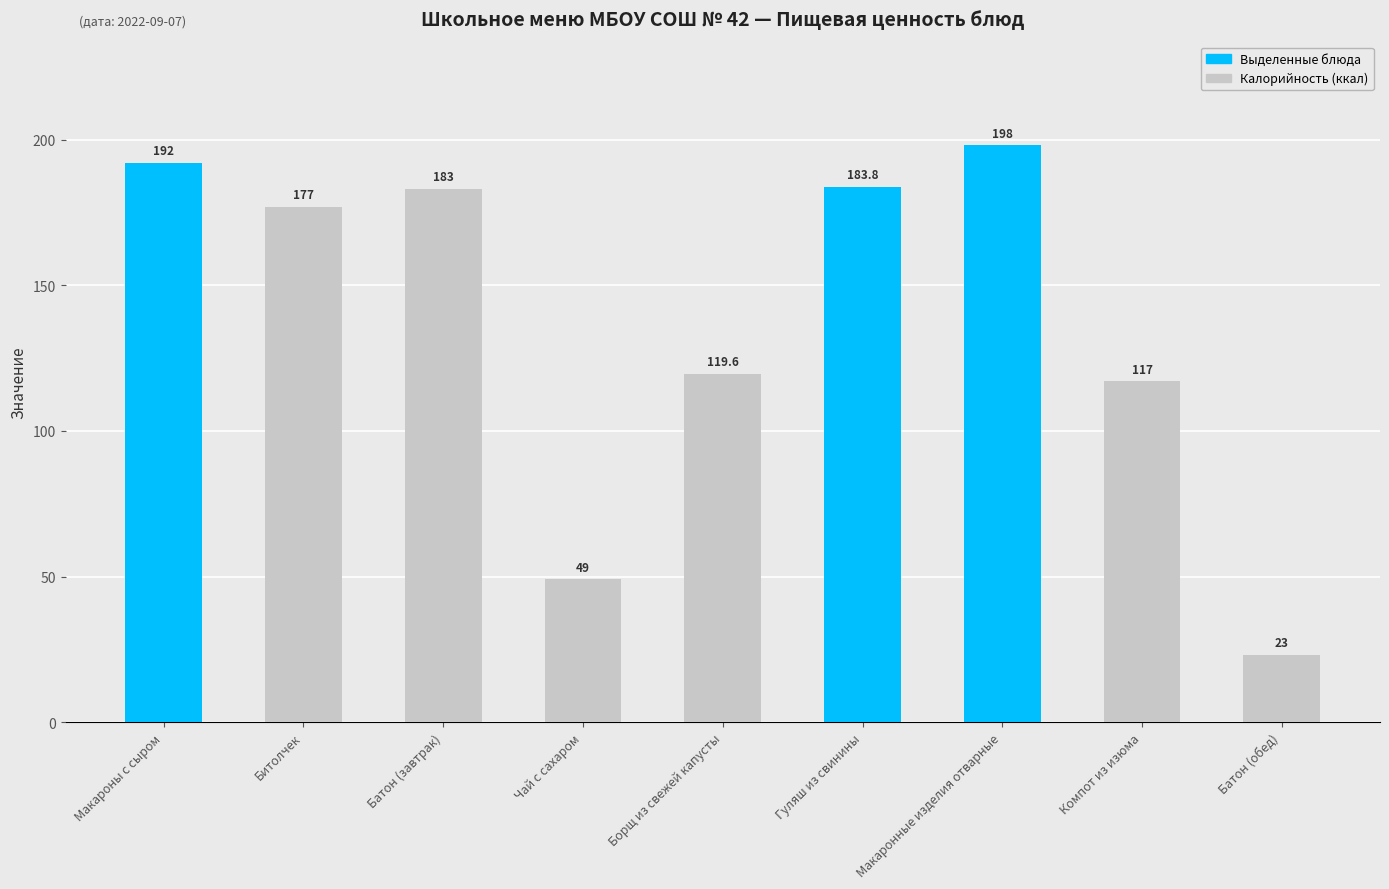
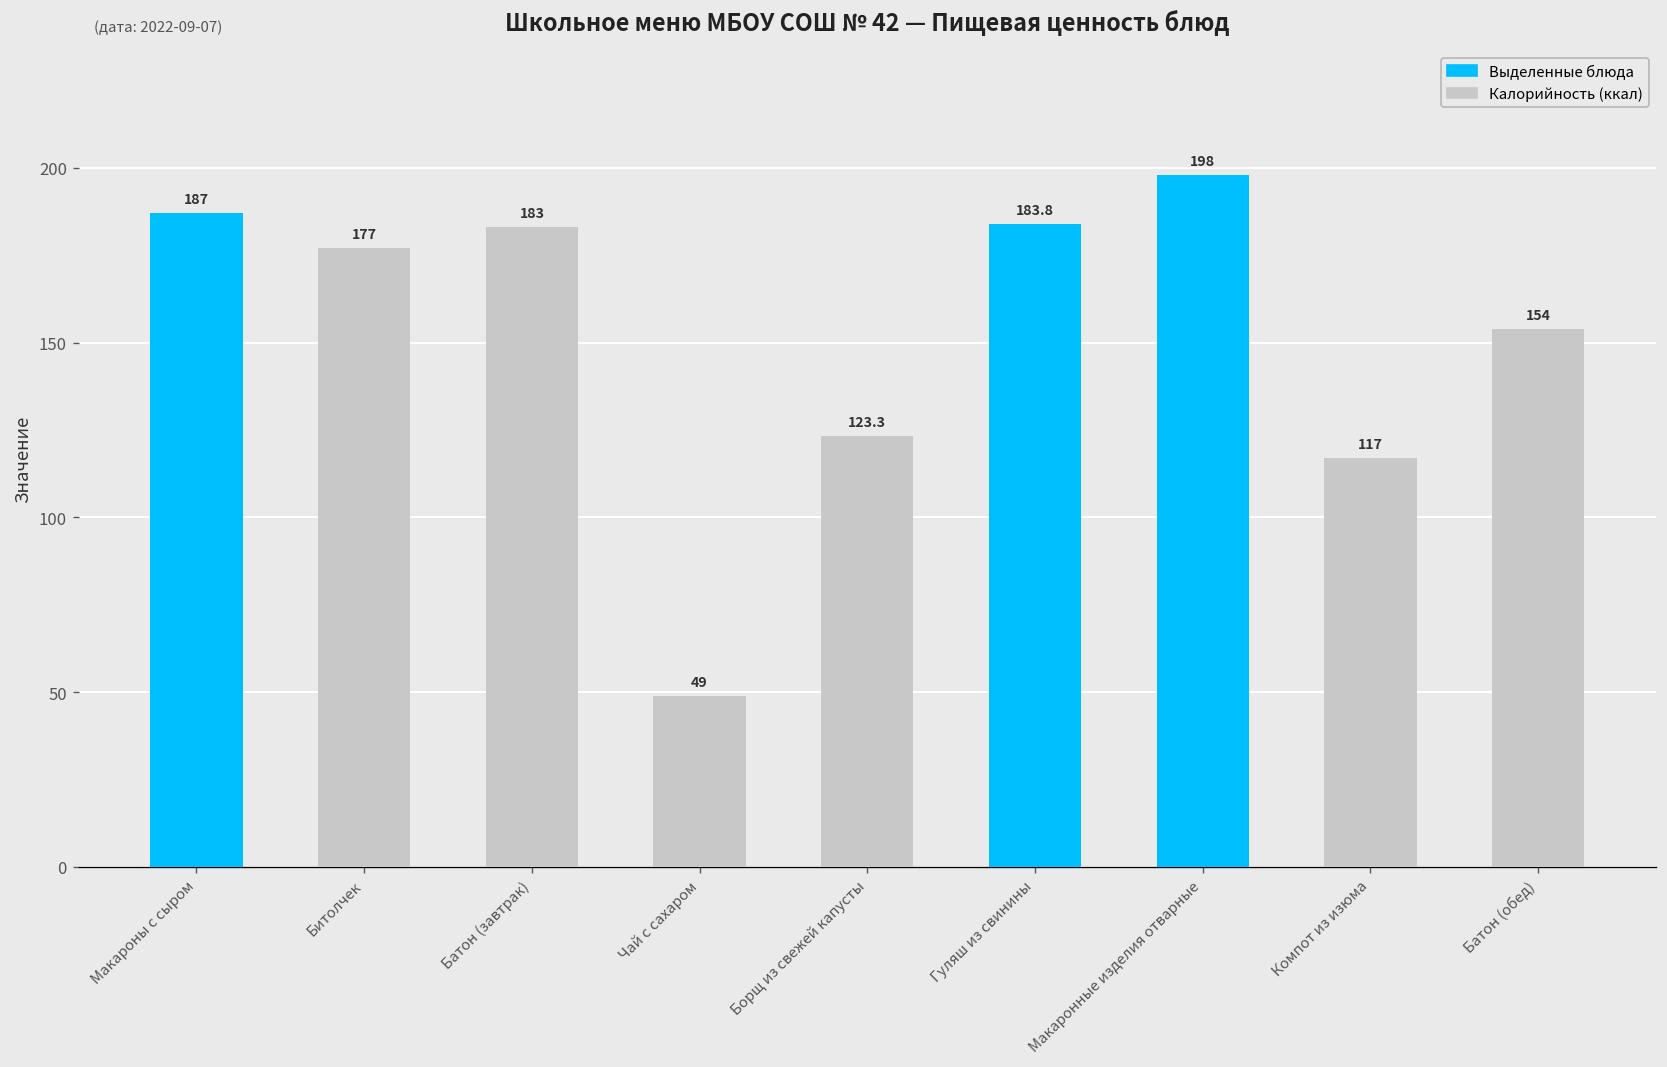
Макароны с сыром: 192 -> 187
Борщ из свежей капусты: 119.6 -> 123.3
Батон (обед): 23 -> 154
